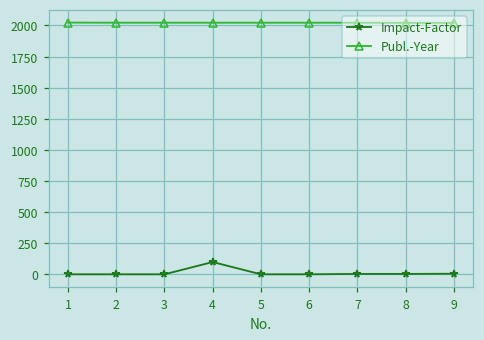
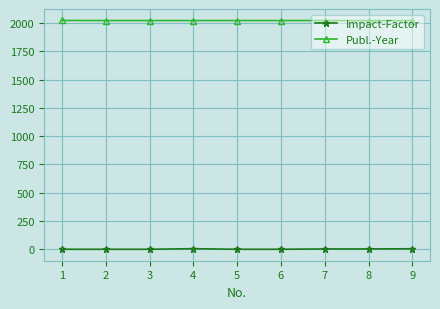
Impact-Factor, 4: 100 -> 10
